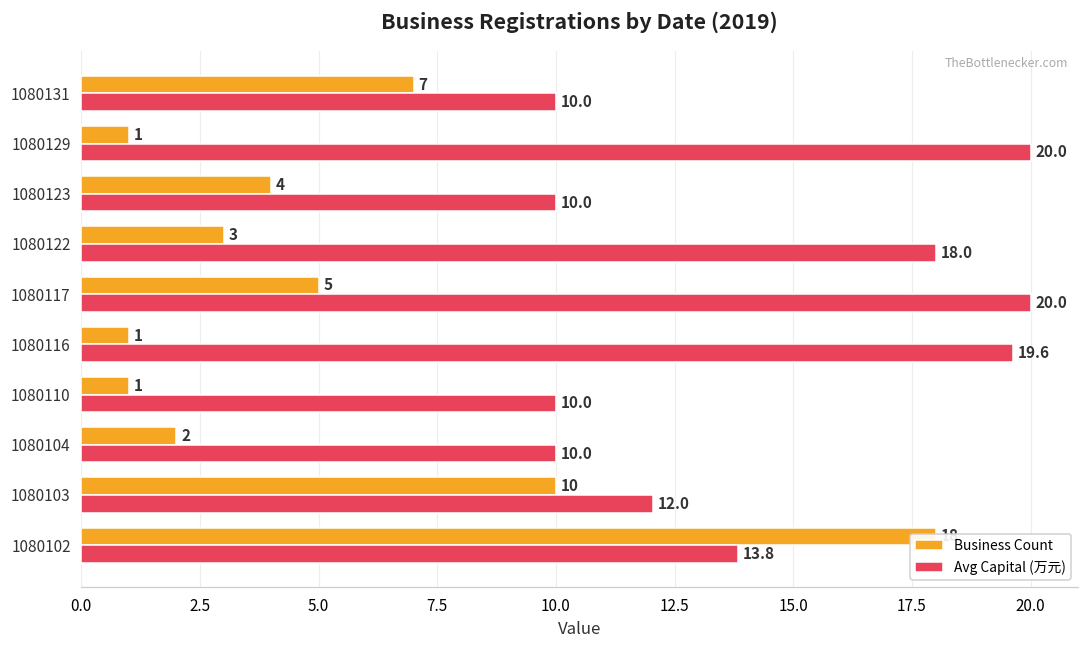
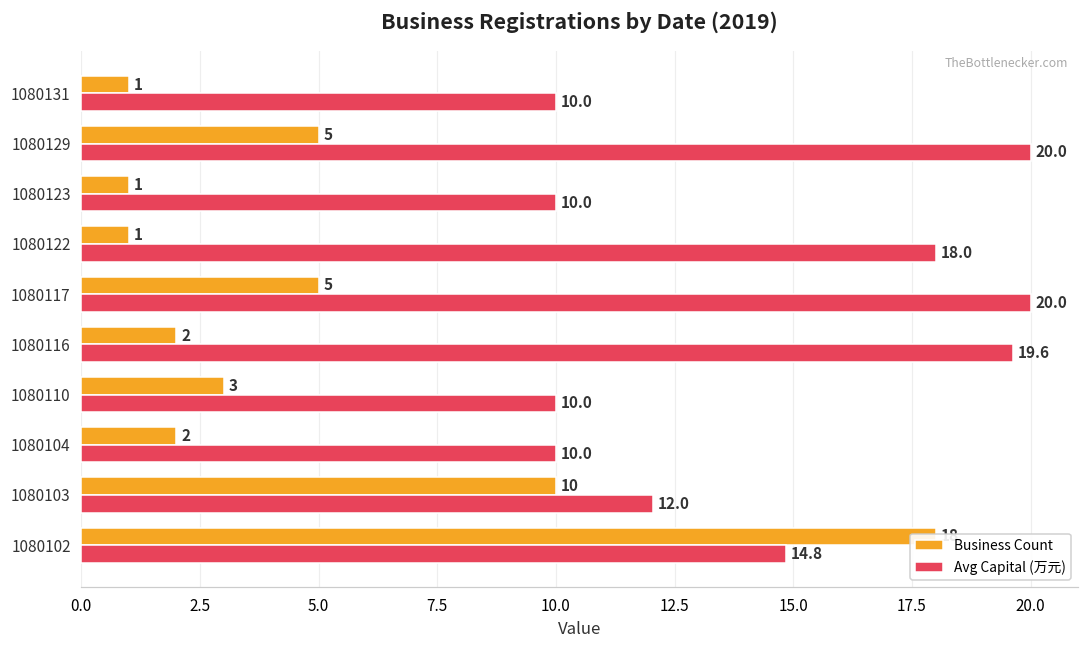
Business Count, 1080131: 7 -> 1
Business Count, 1080129: 1 -> 5
Business Count, 1080123: 4 -> 1
Business Count, 1080122: 3 -> 1
Business Count, 1080116: 1 -> 2
Business Count, 1080110: 1 -> 3
Avg Capital (万元), 1080102: 13.8 -> 14.8
